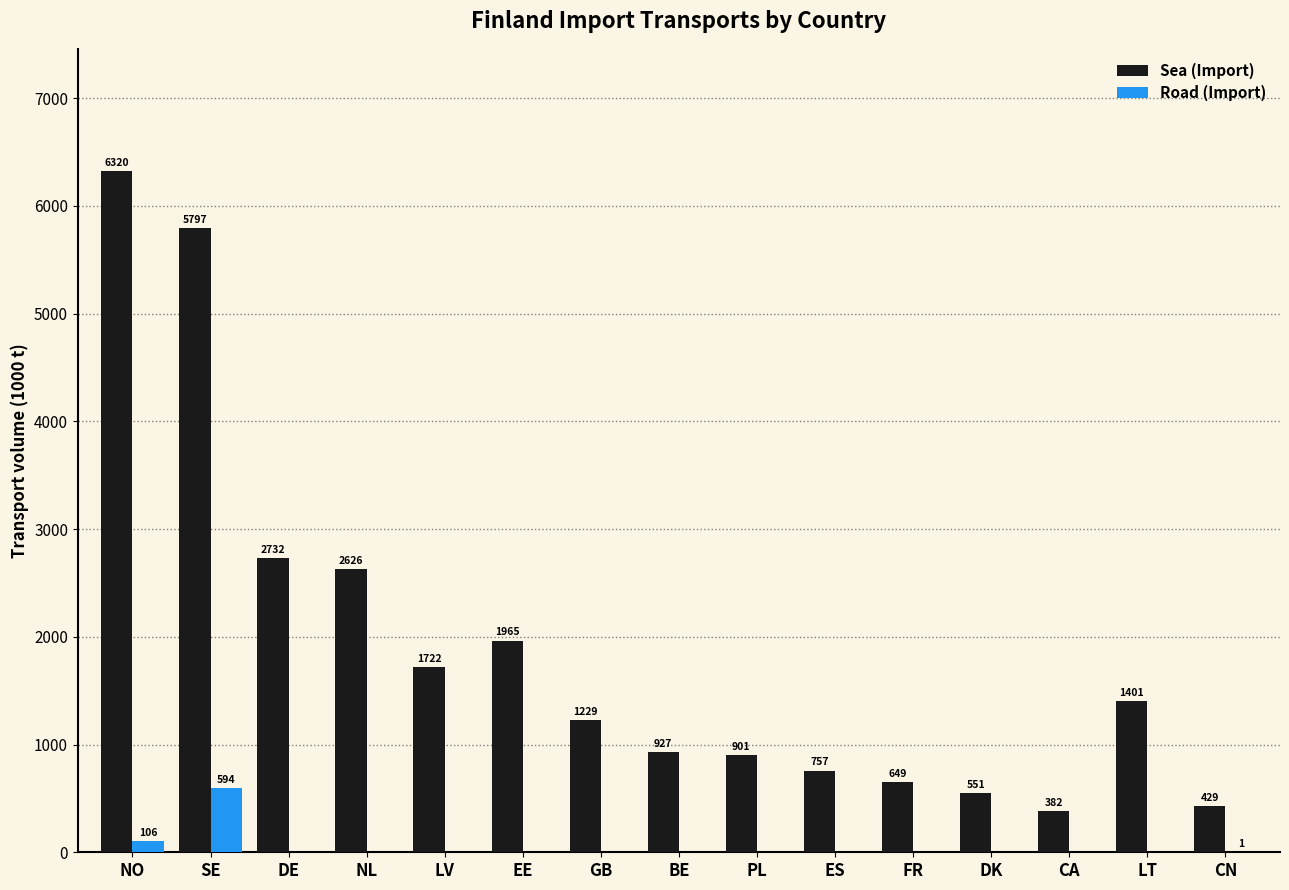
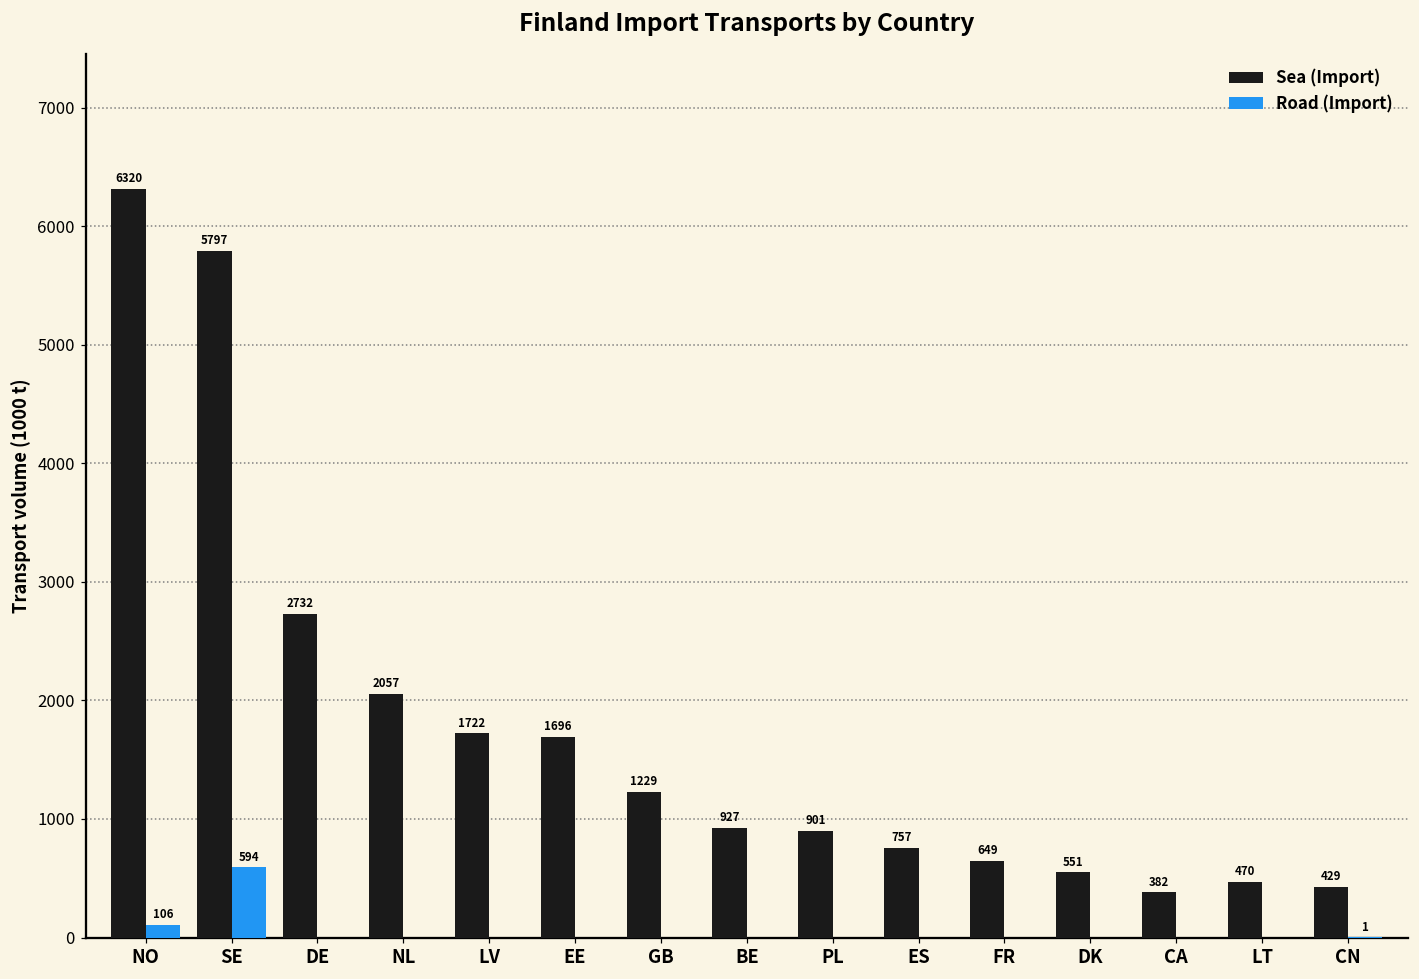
Sea (Import), NL: 2626 -> 2057
Sea (Import), EE: 1965 -> 1696
Sea (Import), LT: 1401 -> 470
